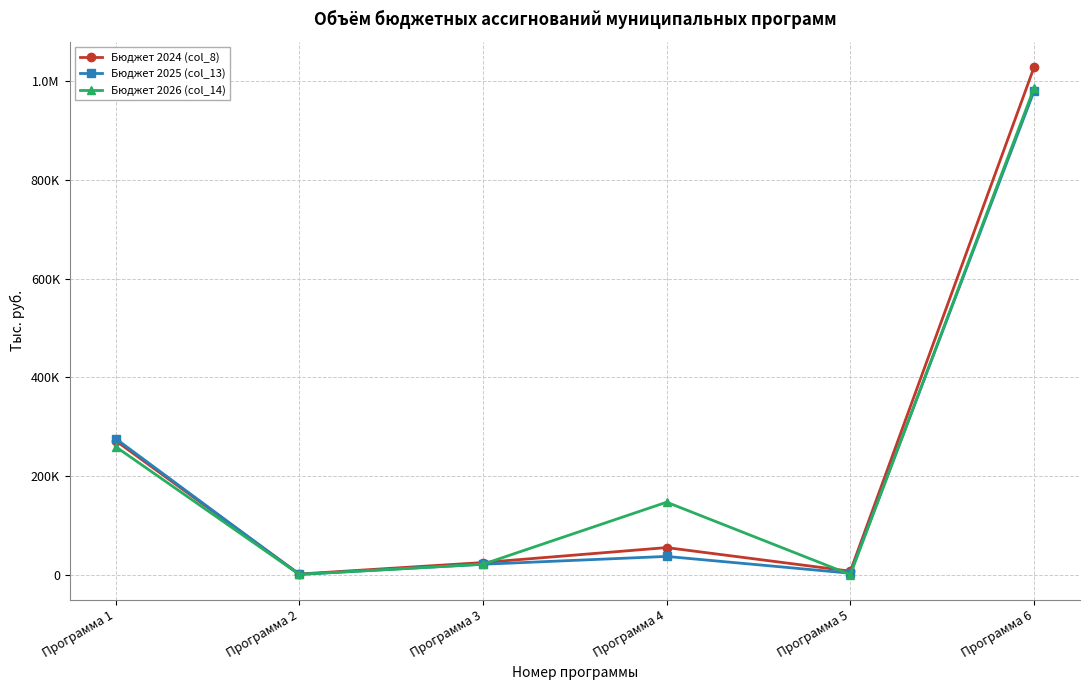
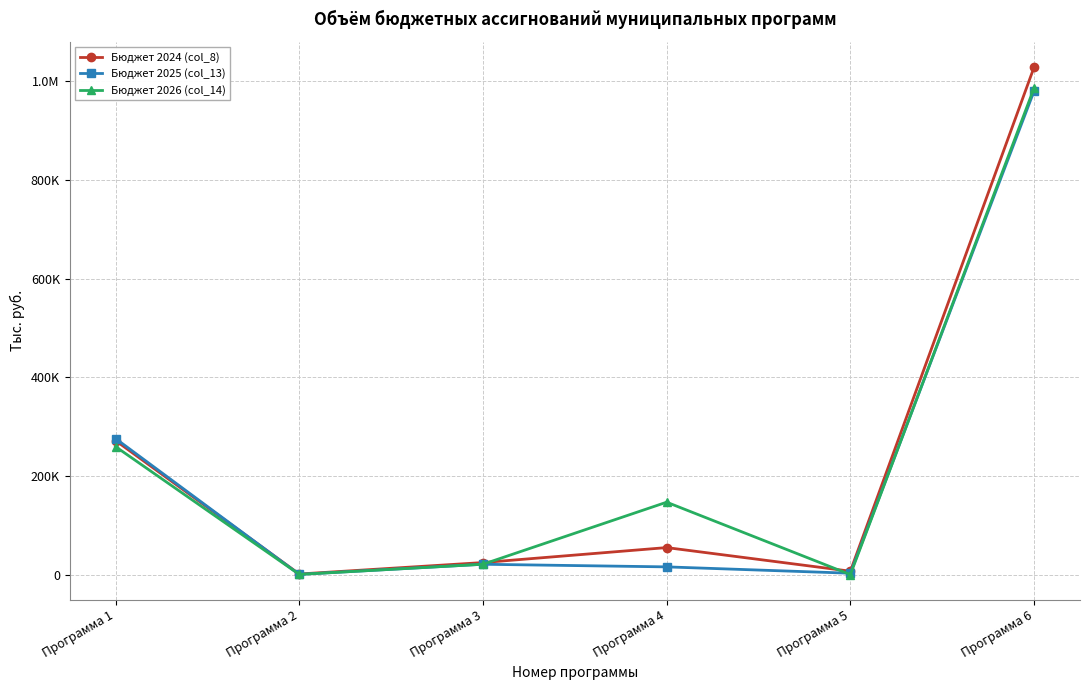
Бюджет 2025 (col_13), Программа 4: 40000 -> 20000
